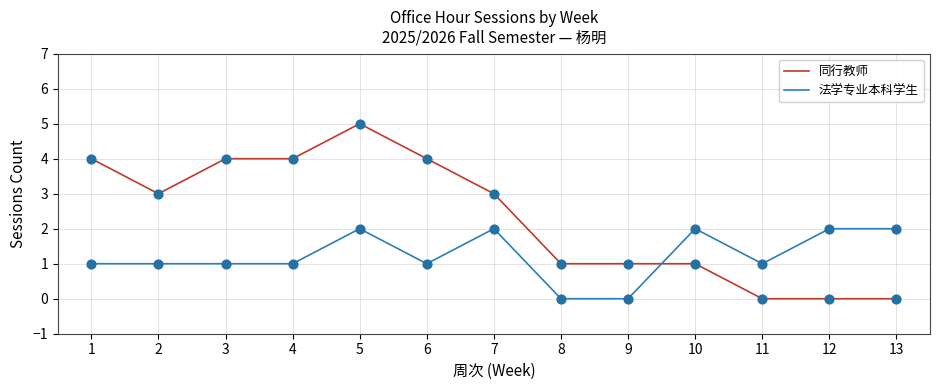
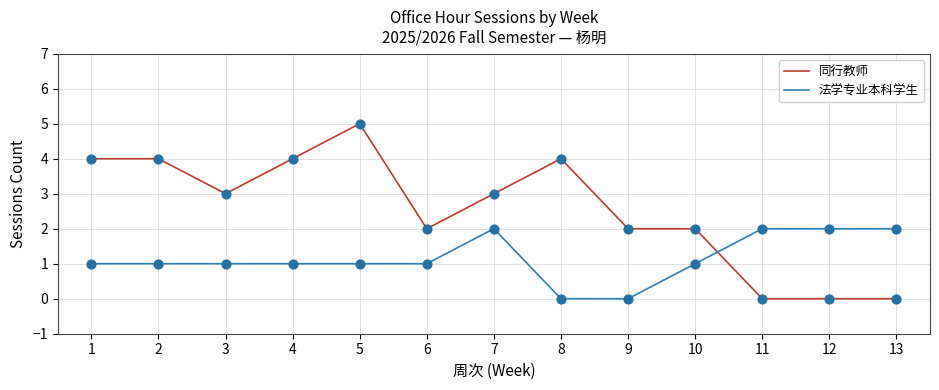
同行教师, 2: 3 -> 4
同行教师, 3: 4 -> 3
法学专业本科学生, 5: 2 -> 1
同行教师, 6: 4 -> 2
同行教师, 8: 1 -> 4
同行教师, 9: 1 -> 2
同行教师, 10: 1 -> 2
法学专业本科学生, 10: 2 -> 1
法学专业本科学生, 11: 1 -> 2
